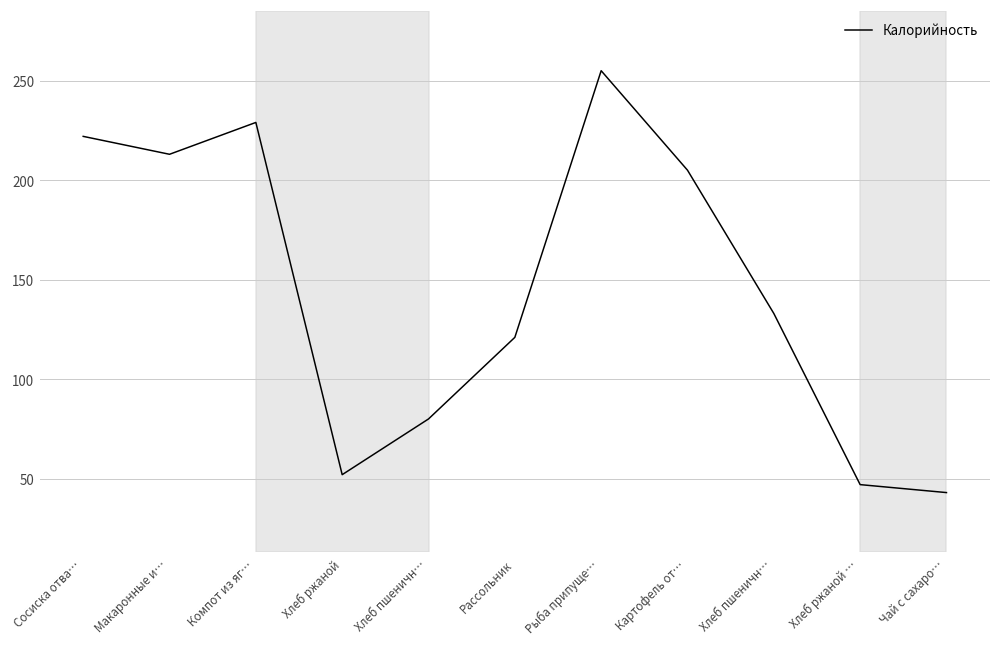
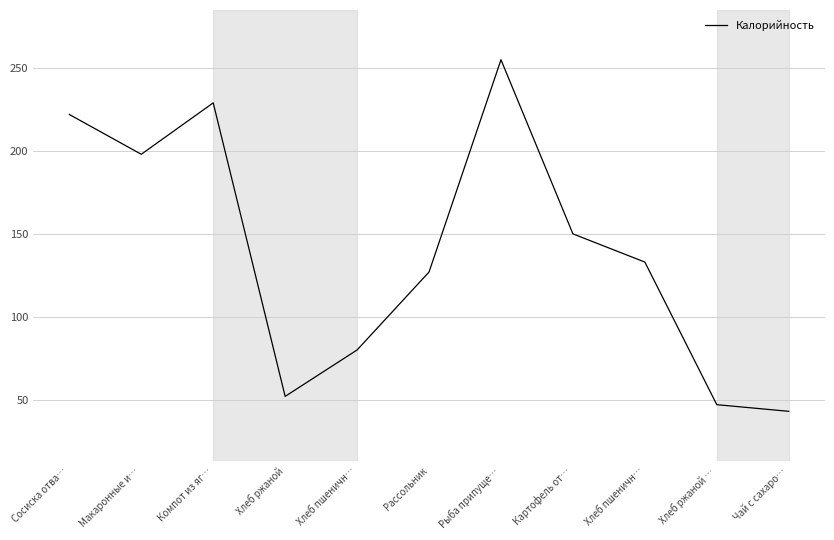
Макаронные и…: 213 -> 198
Рассольник: 121 -> 127
Картофель от…: 205 -> 150
